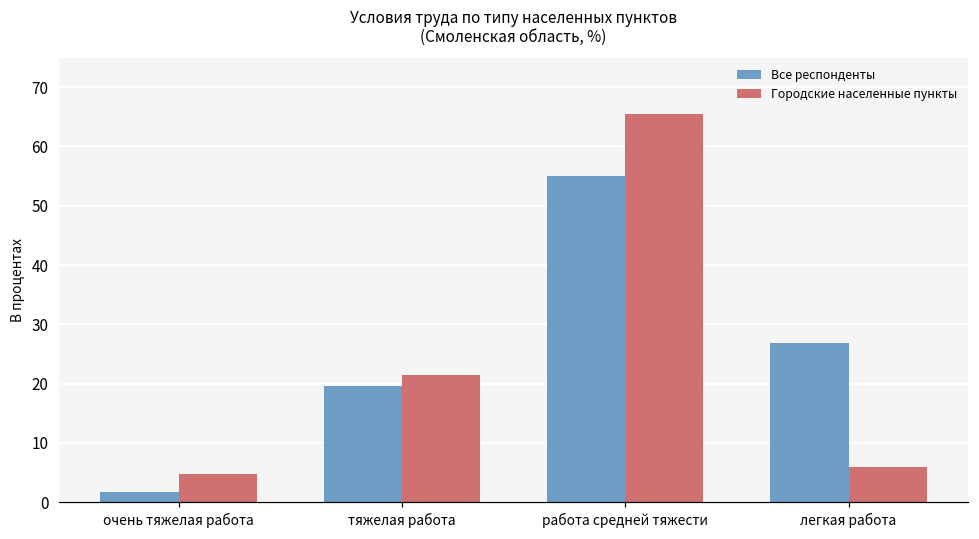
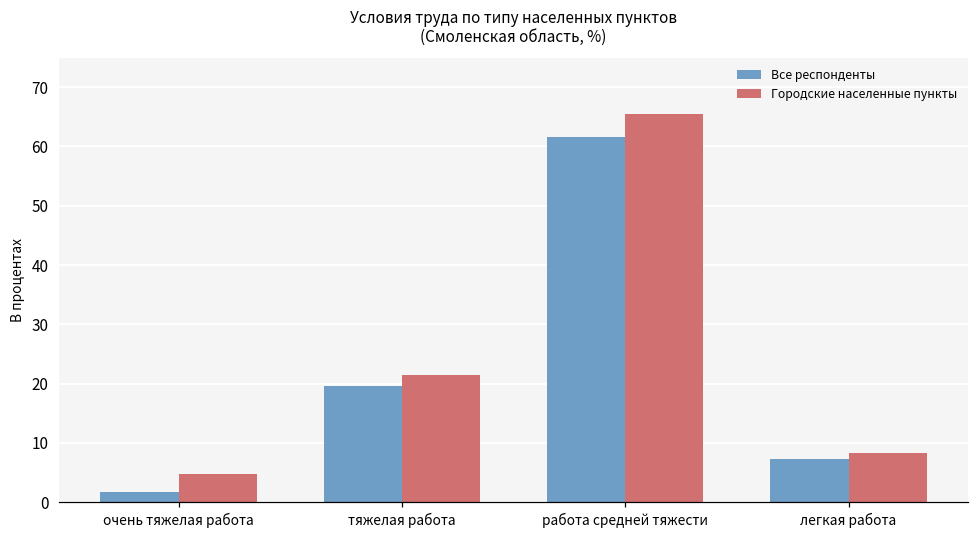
Все респонденты, работа средней тяжести: 55 -> 62
Все респонденты, легкая работа: 27 -> 7
Городские населенные пункты, легкая работа: 6 -> 8
